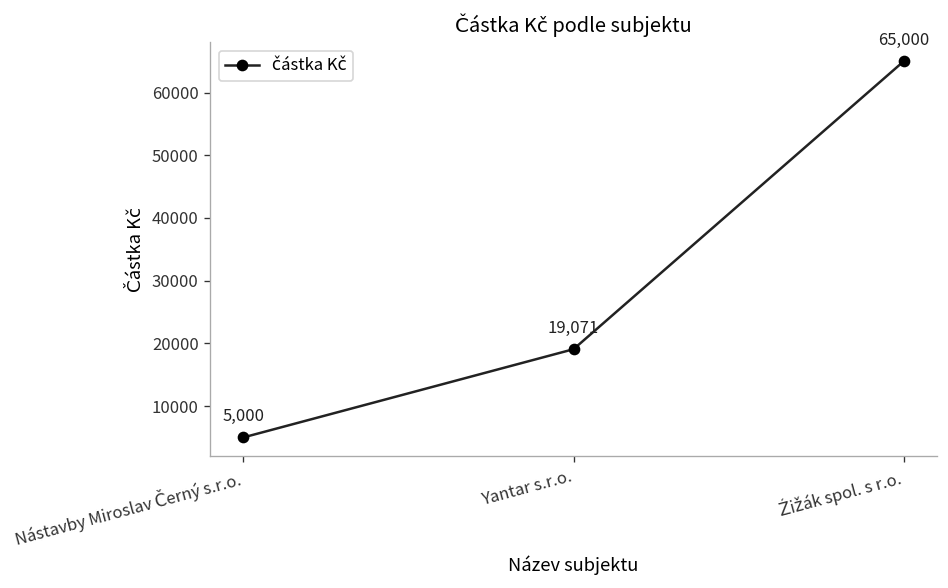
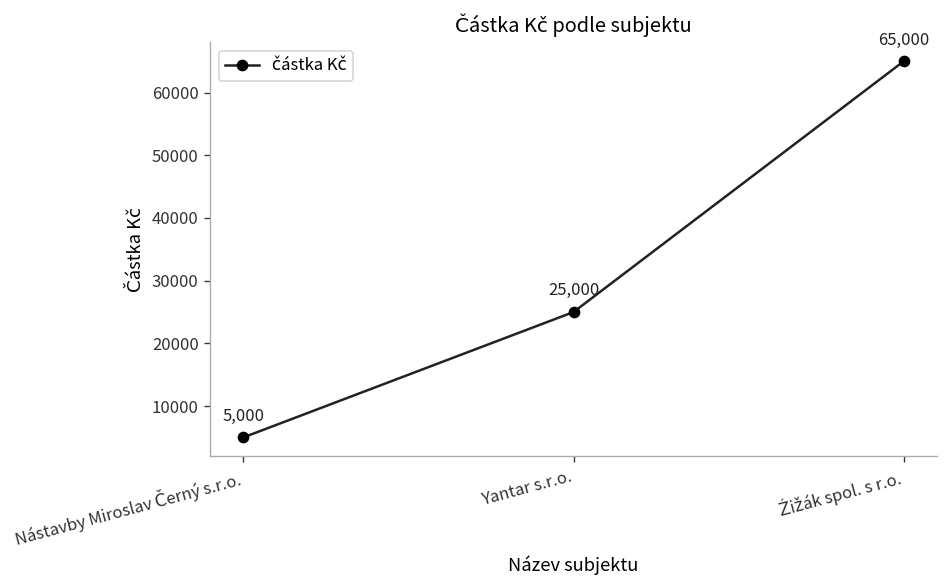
Yantar s.r.o.: 19,071 -> 25,000
